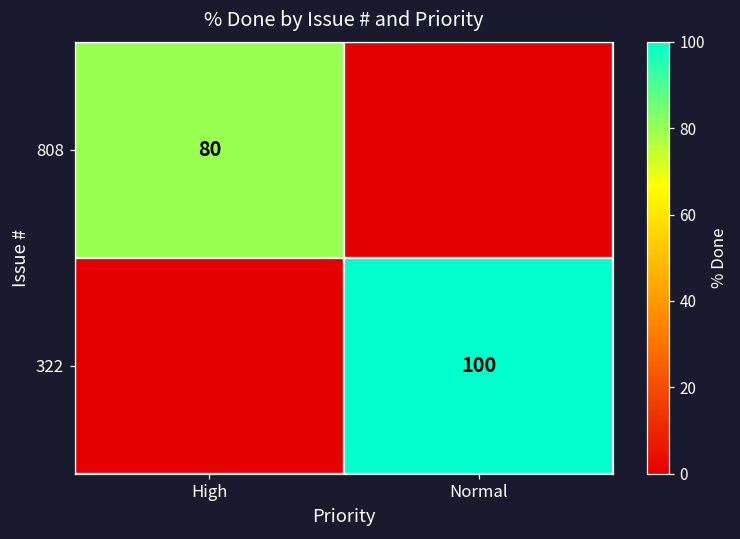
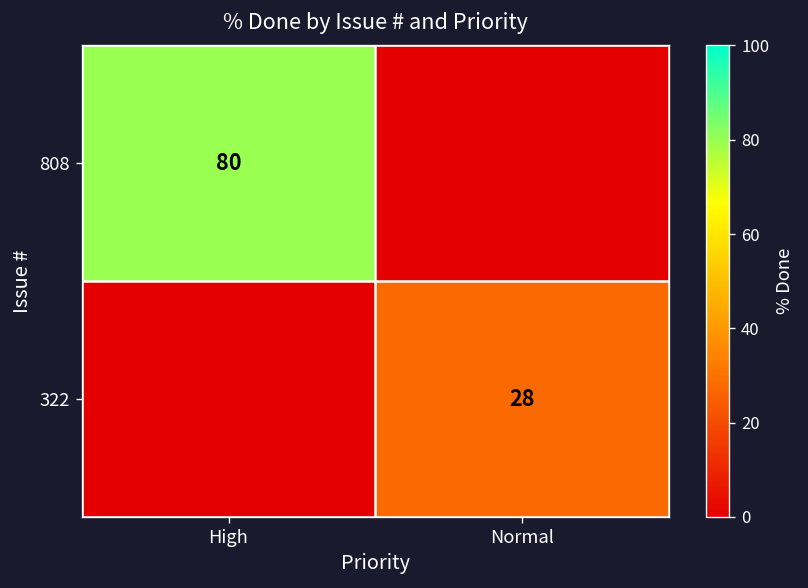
322, Normal: 100 -> 28
